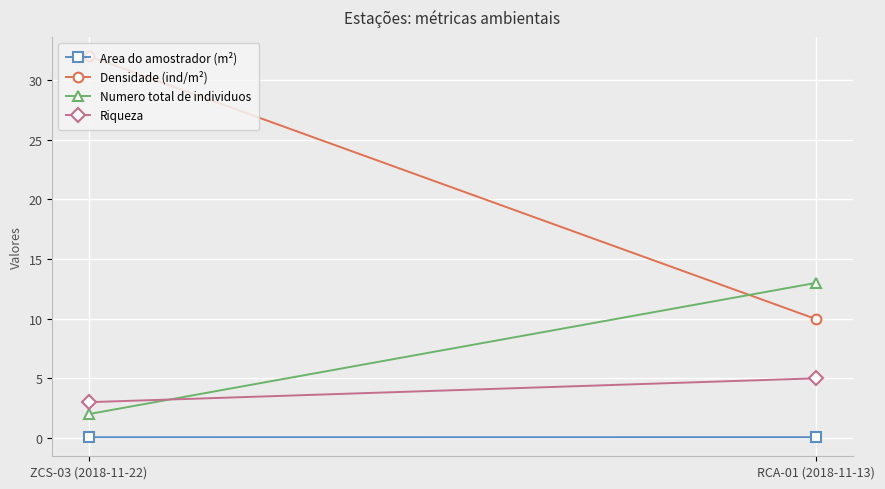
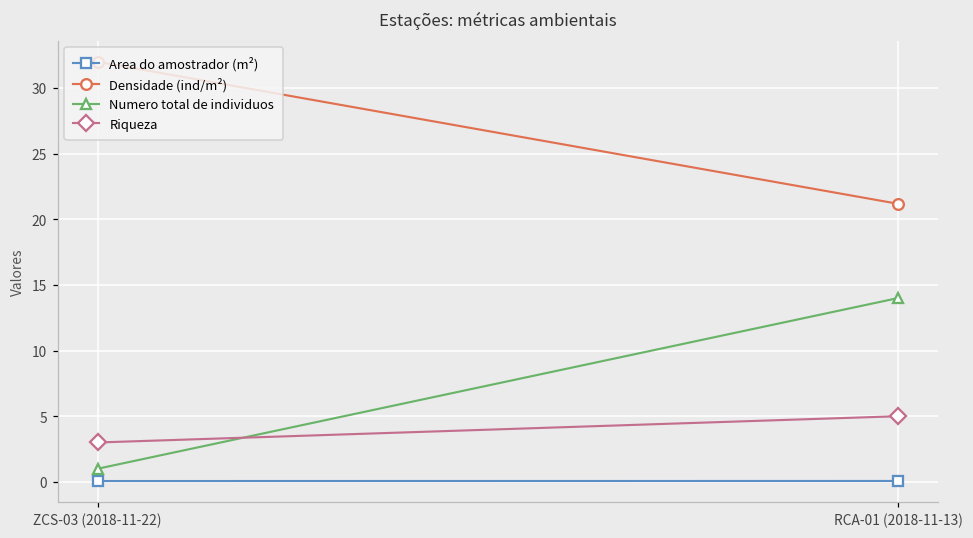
Numero total de individuos, ZCS-03 (2018-11-22): 2 -> 1
Densidade (ind/m²), RCA-01 (2018-11-13): 10.0 -> 21.2
Numero total de individuos, RCA-01 (2018-11-13): 13 -> 14
